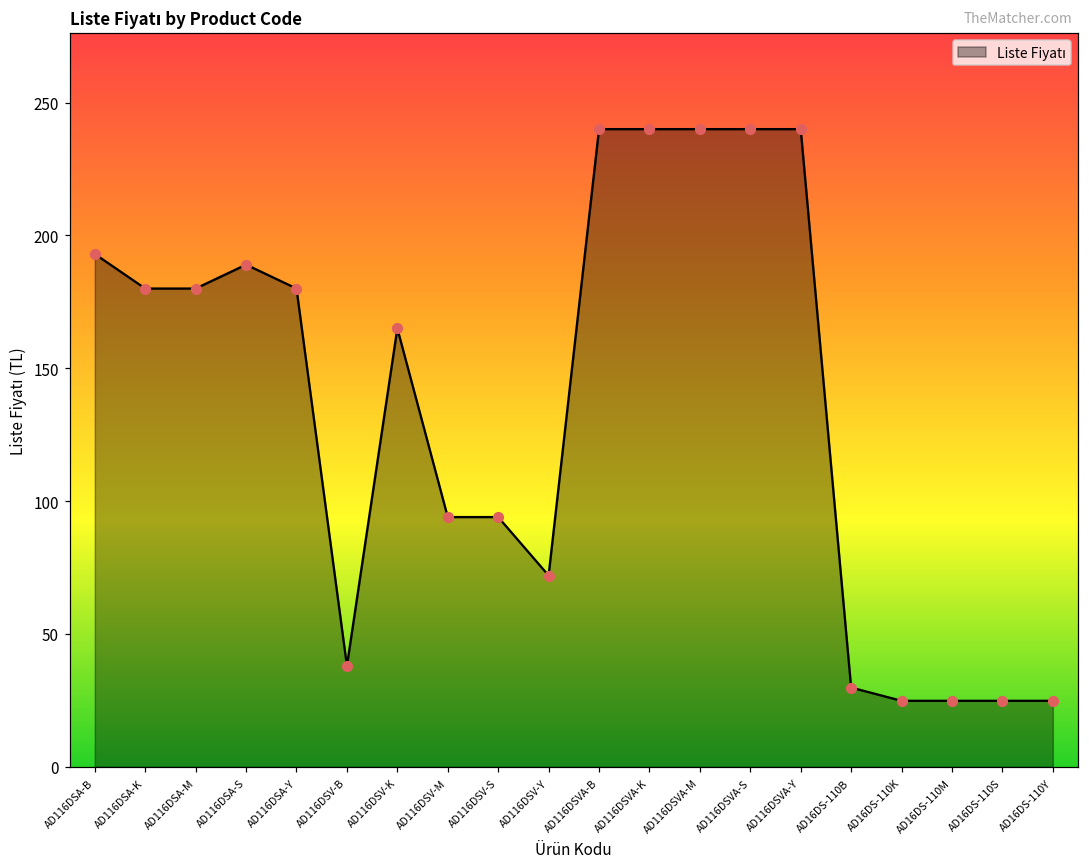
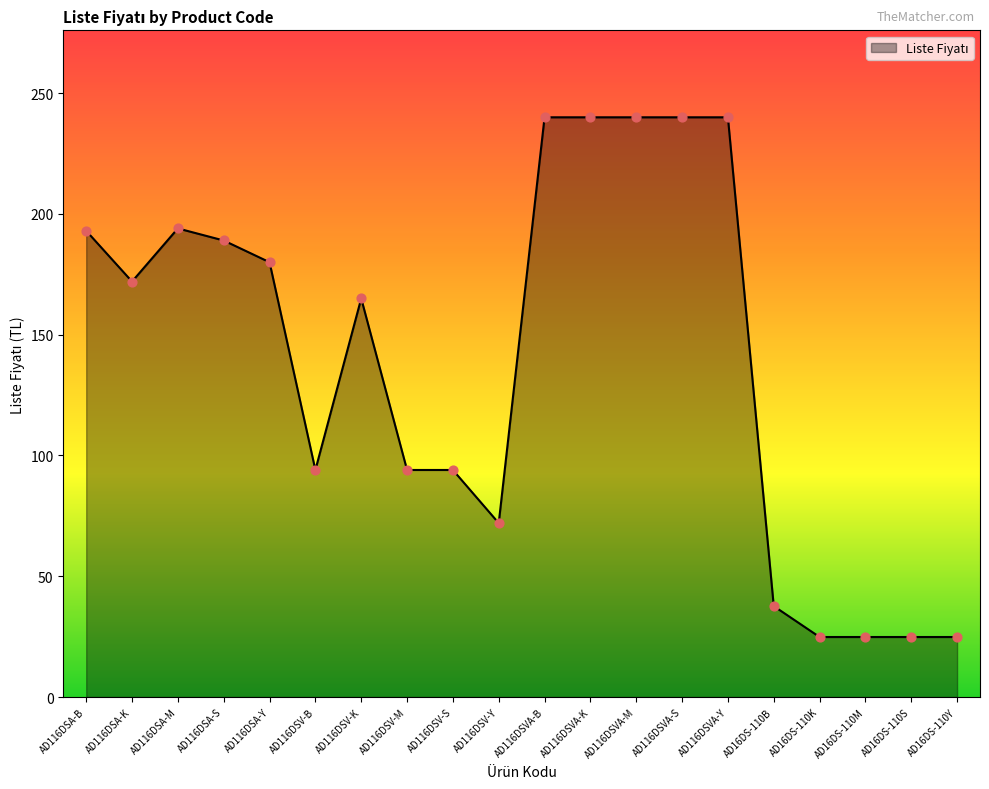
AD116DSA-K: 180 -> 172
AD116DSA-M: 180 -> 194
AD116DSV-B: 38 -> 94
AD16DS-110B: 30 -> 38
